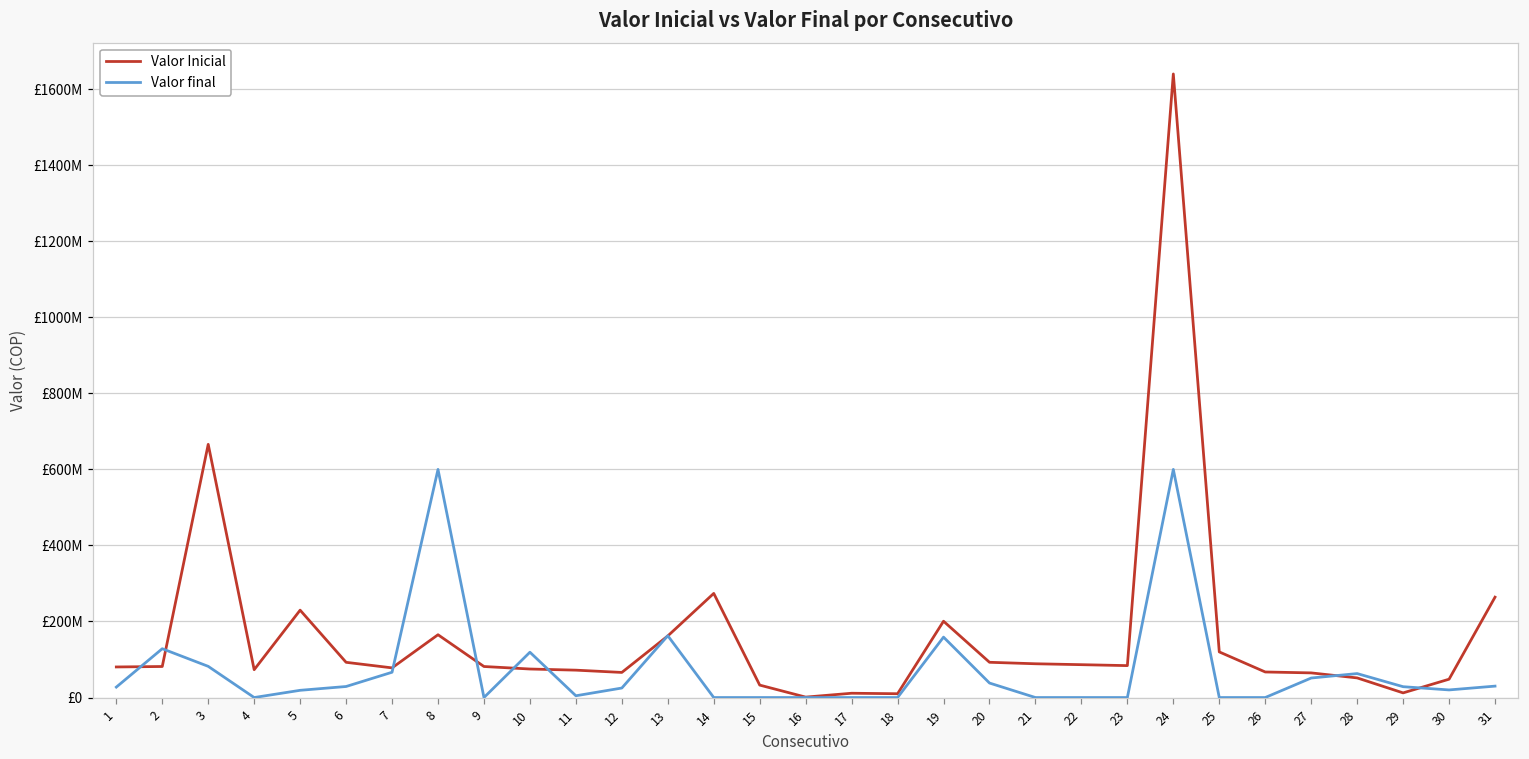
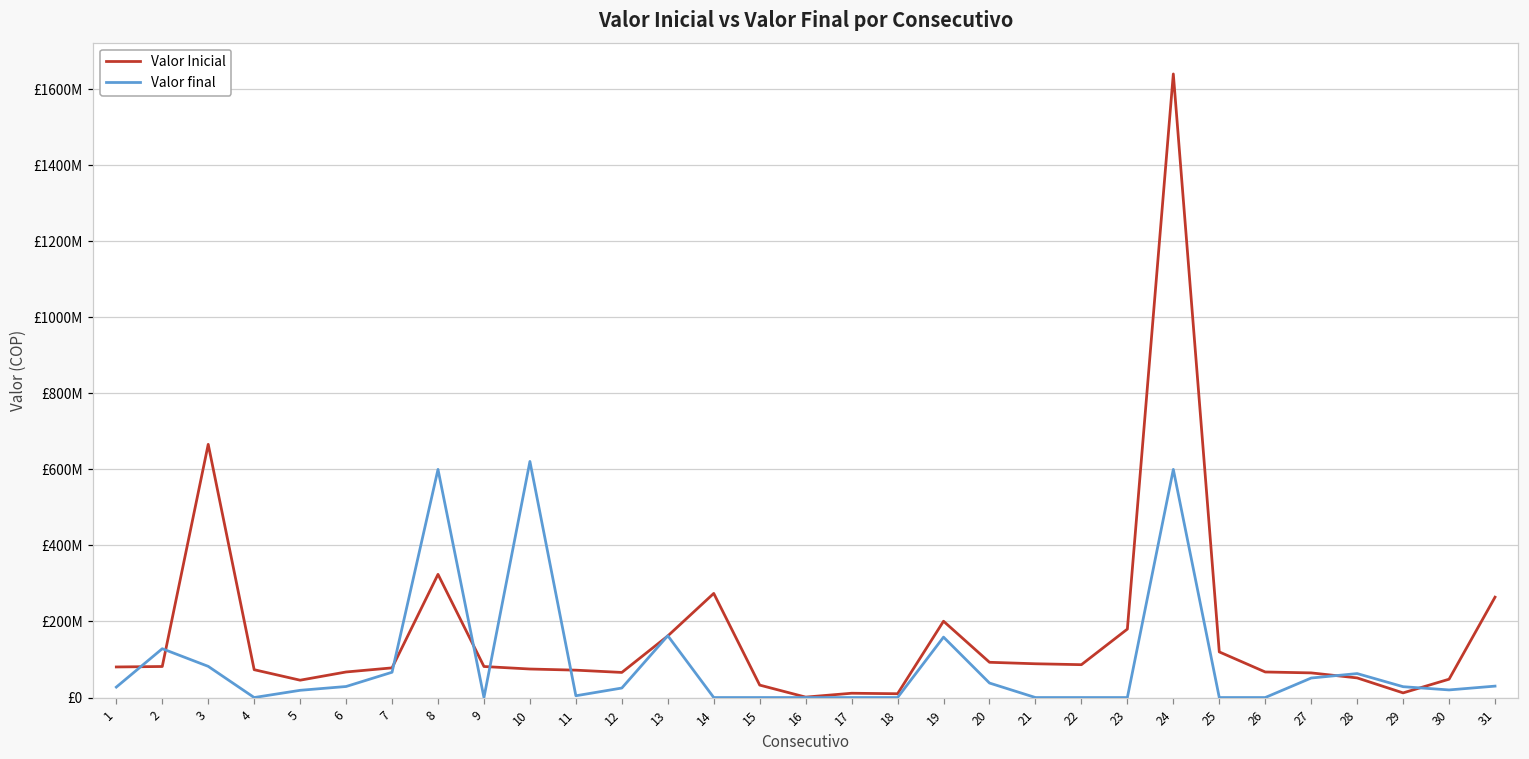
Valor Inicial, 5: £230000000 -> £50000000
Valor Inicial, 6: £90000000 -> £70000000
Valor Inicial, 8: £170000000 -> £320000000
Valor final, 10: £120000000 -> £620000000
Valor Inicial, 23: £80000000 -> £180000000
